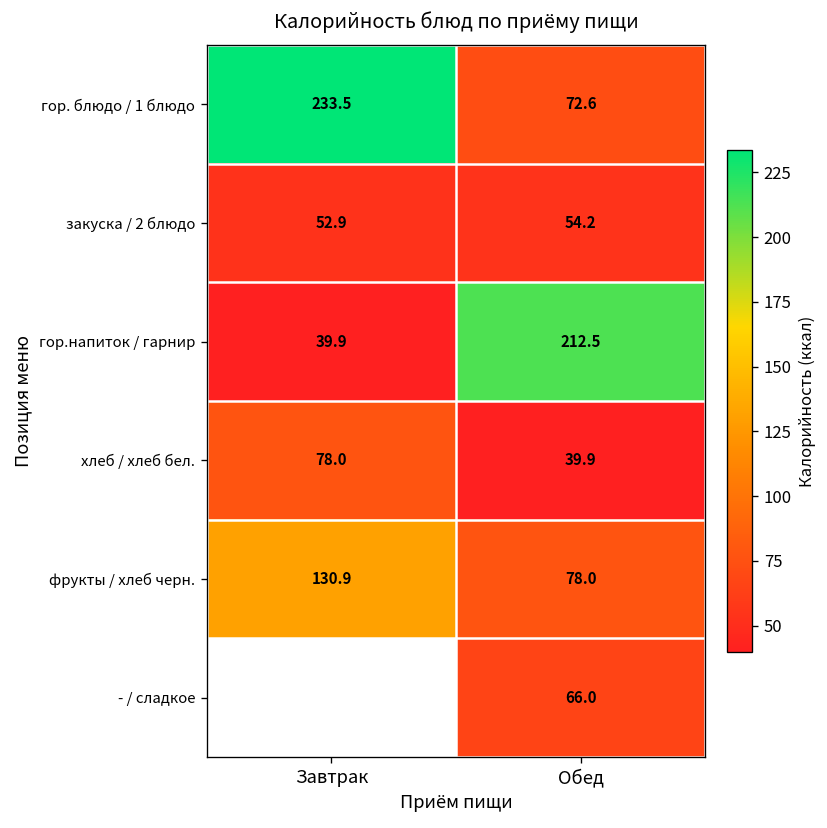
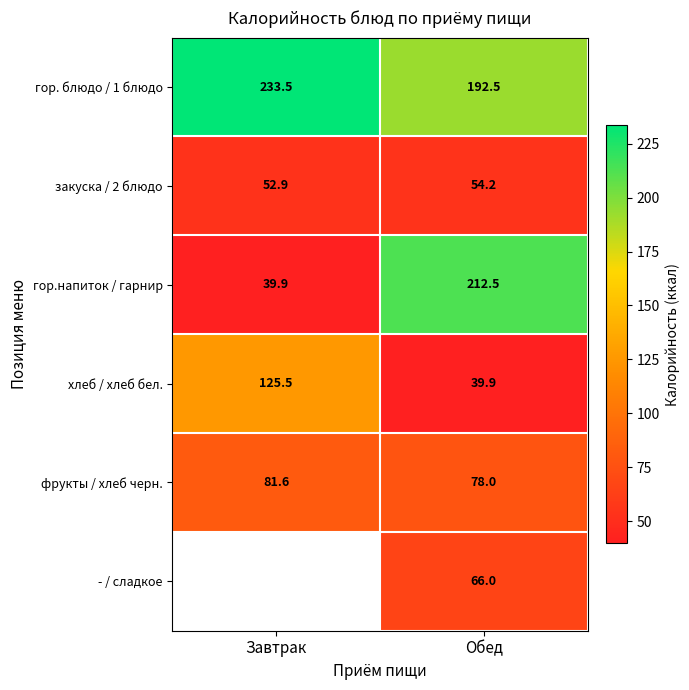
гор. блюдо / 1 блюдо, Обед: 72.6 -> 192.5
хлеб / хлеб бел., Завтрак: 78.0 -> 125.5
фрукты / хлеб черн., Завтрак: 130.9 -> 81.6
